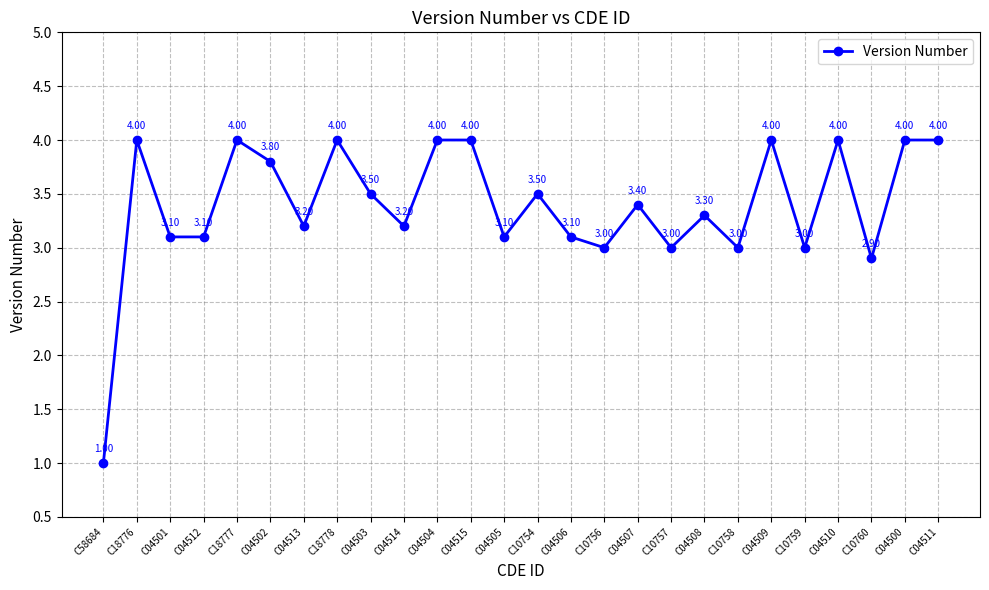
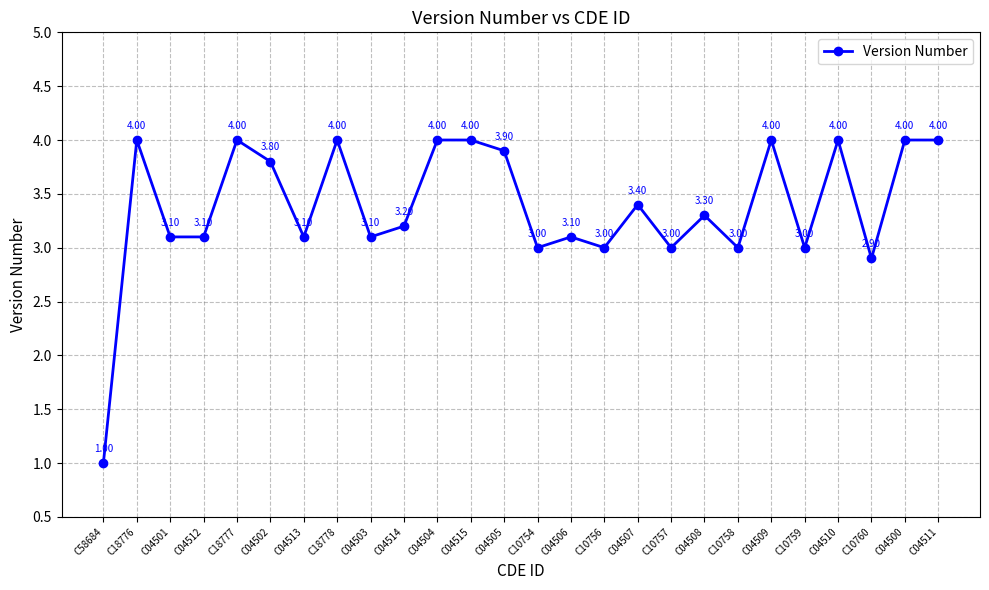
C04513: 3.20 -> 3.10
C04503: 3.50 -> 3.10
C04505: 3.10 -> 3.90
C10754: 3.50 -> 3.00
